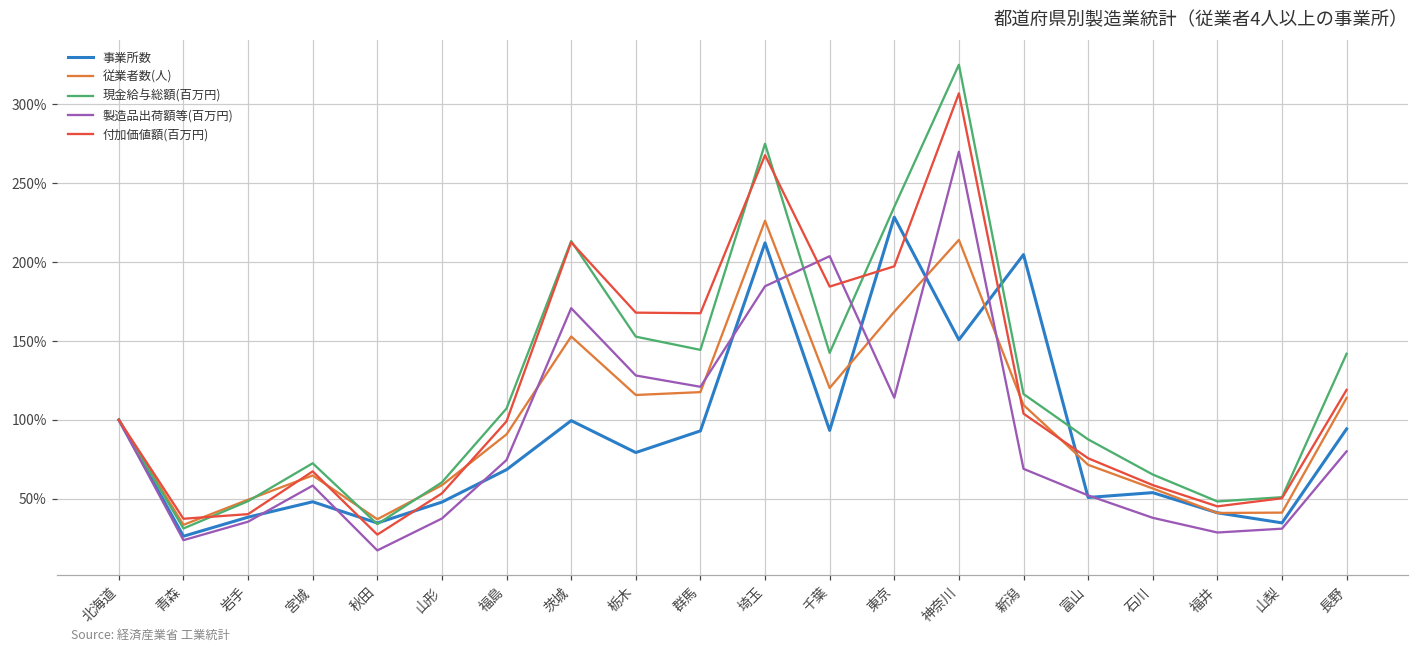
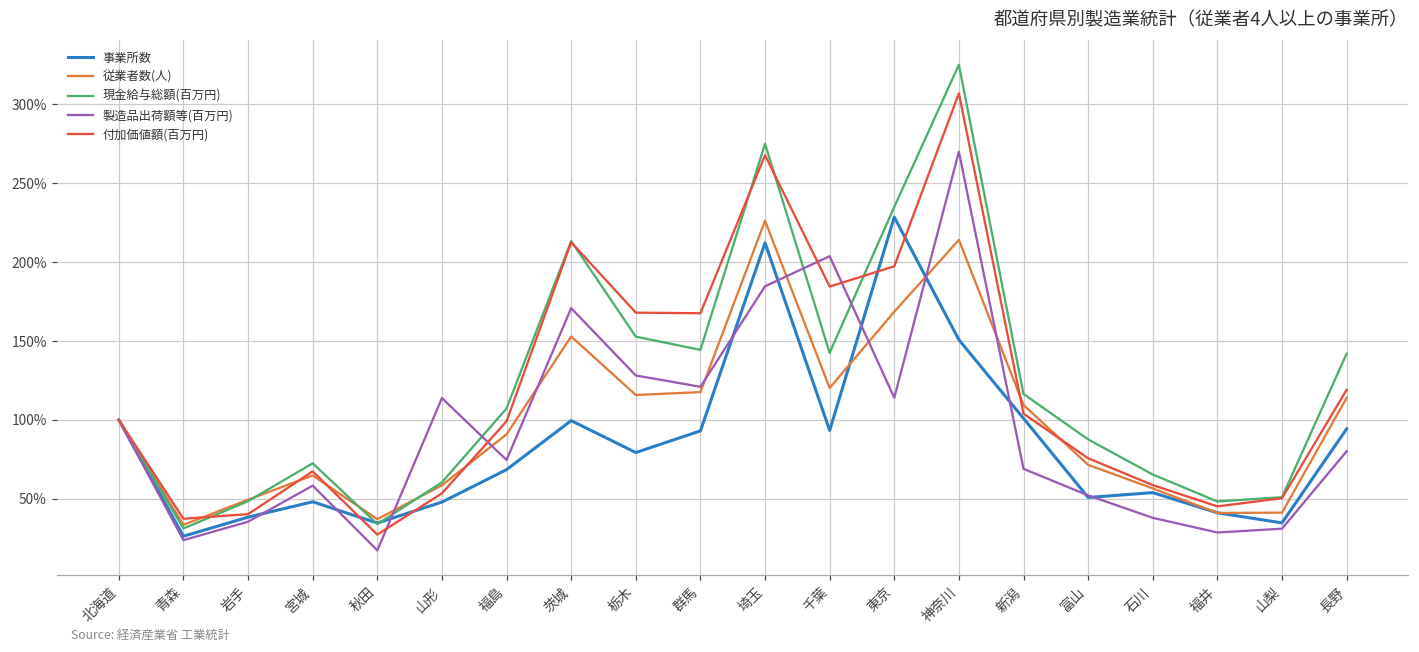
製造品出荷額等(百万円), 山形: 38% -> 114%
事業所数, 新潟: 205% -> 101%
